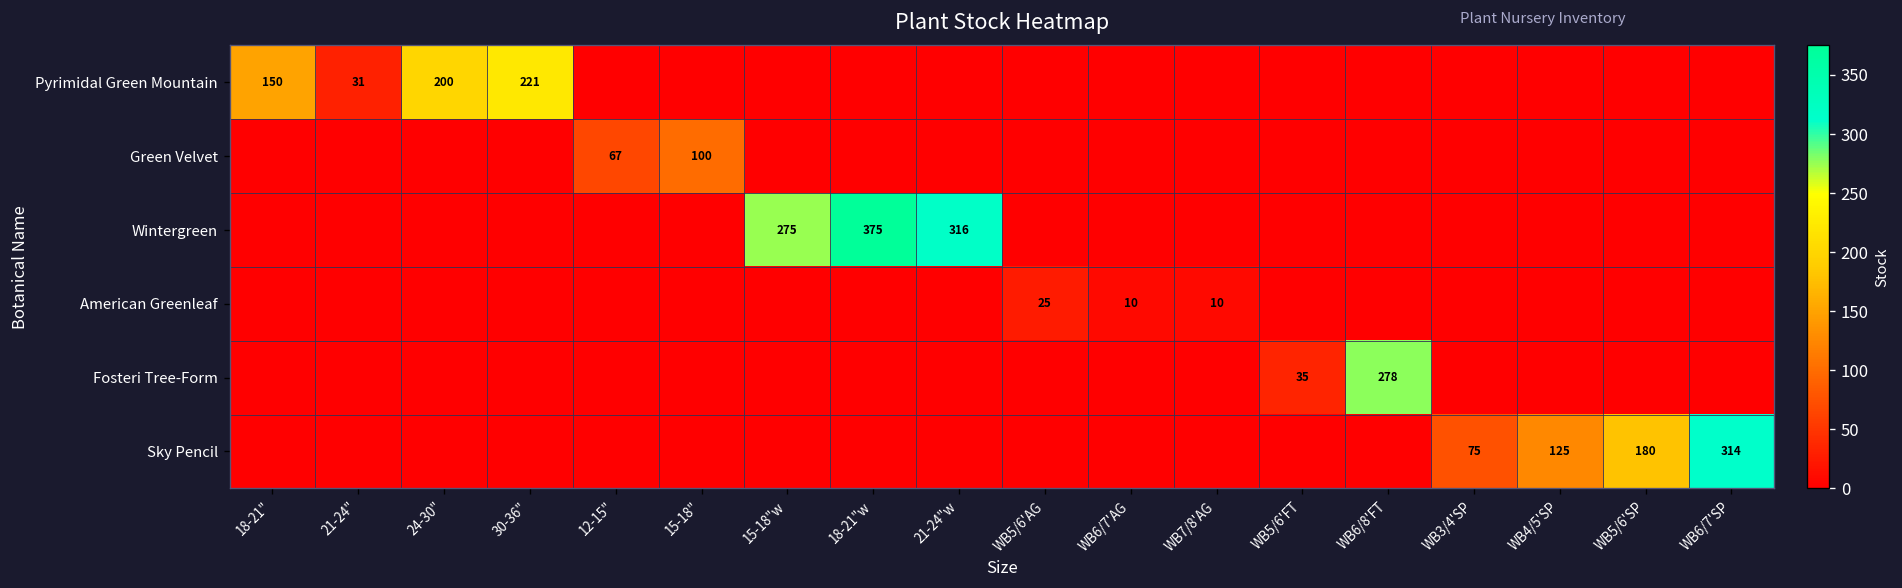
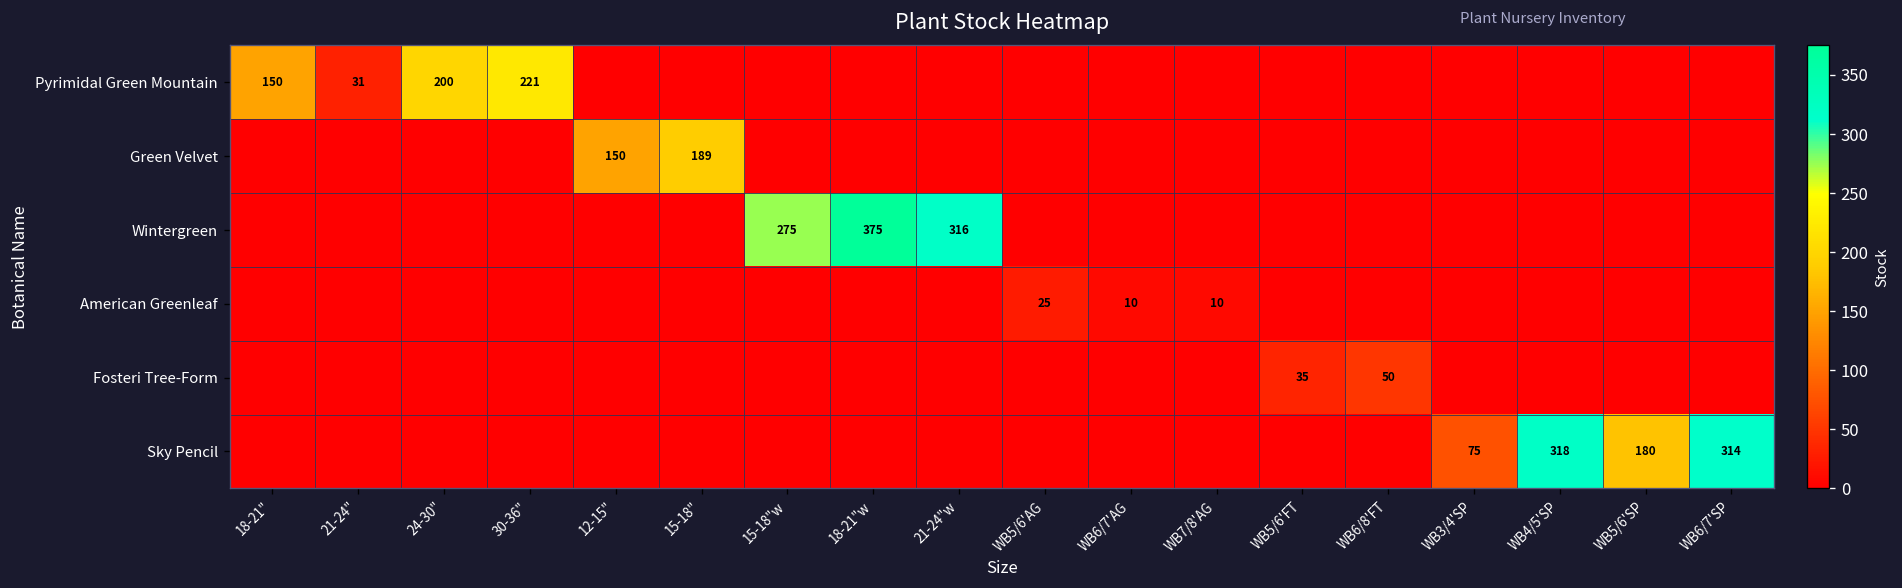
Green Velvet, 12-15": 67 -> 150
Green Velvet, 15-18": 100 -> 189
Fosteri Tree-Form, WB6/8'FT: 278 -> 50
Sky Pencil, WB4/5'SP: 125 -> 318
